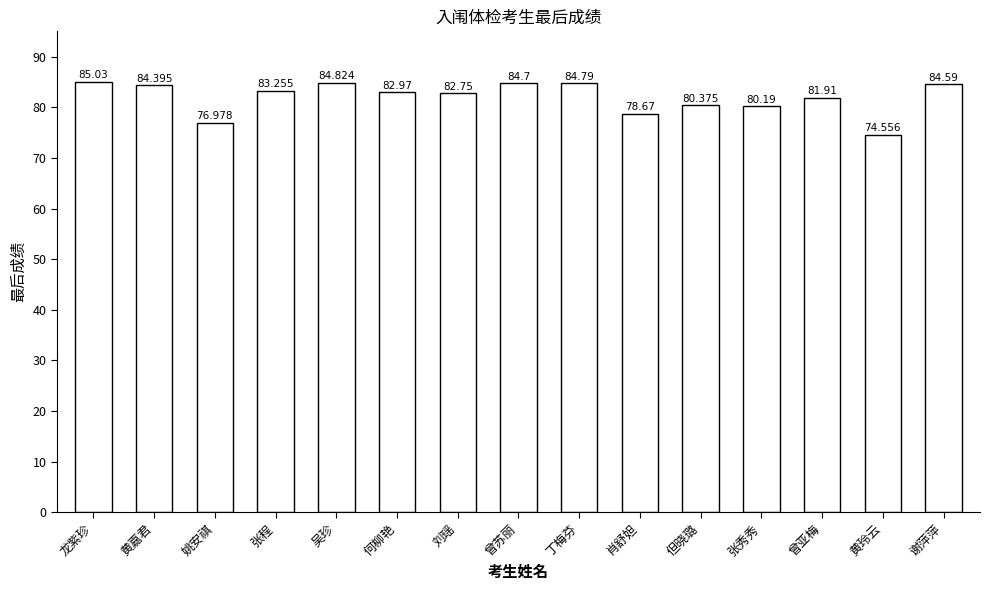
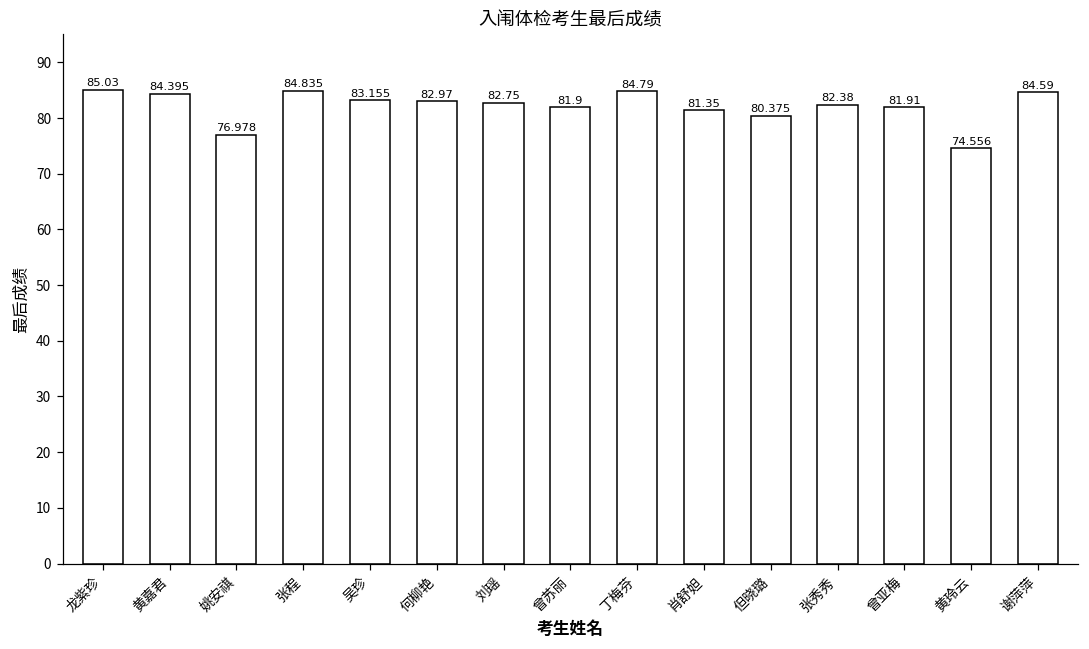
张程: 83.255 -> 84.835
吴珍: 84.824 -> 83.155
曾苏丽: 84.7 -> 81.9
肖舒妲: 78.67 -> 81.35
张秀秀: 80.19 -> 82.38
